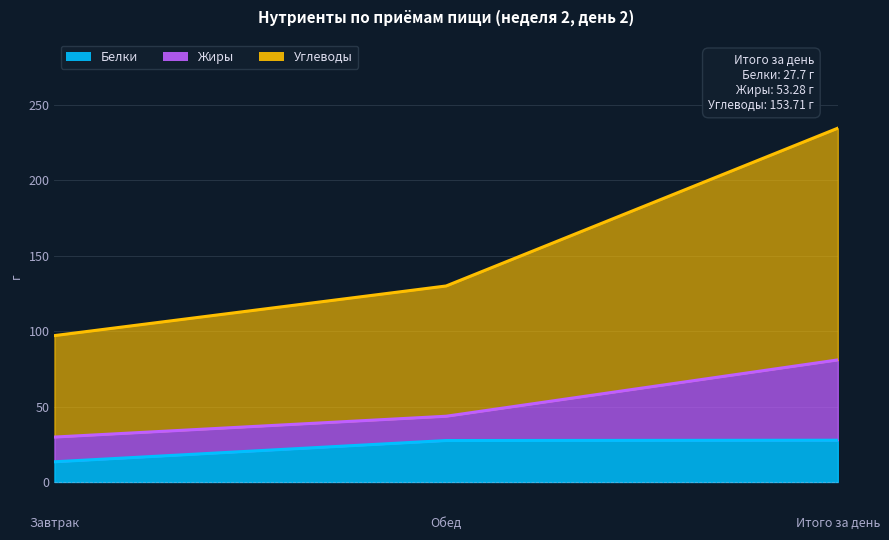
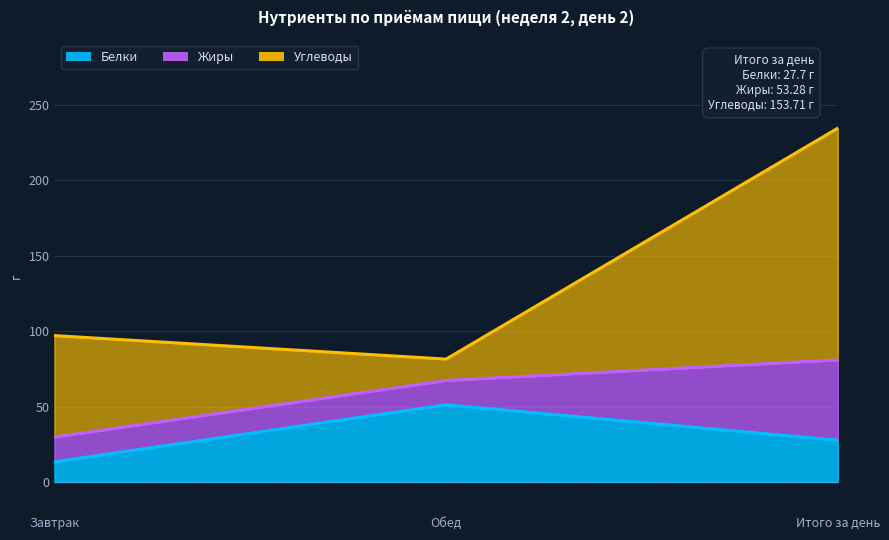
Белки, Обед: 28 -> 51
Углеводы, Обед: 86 -> 14
